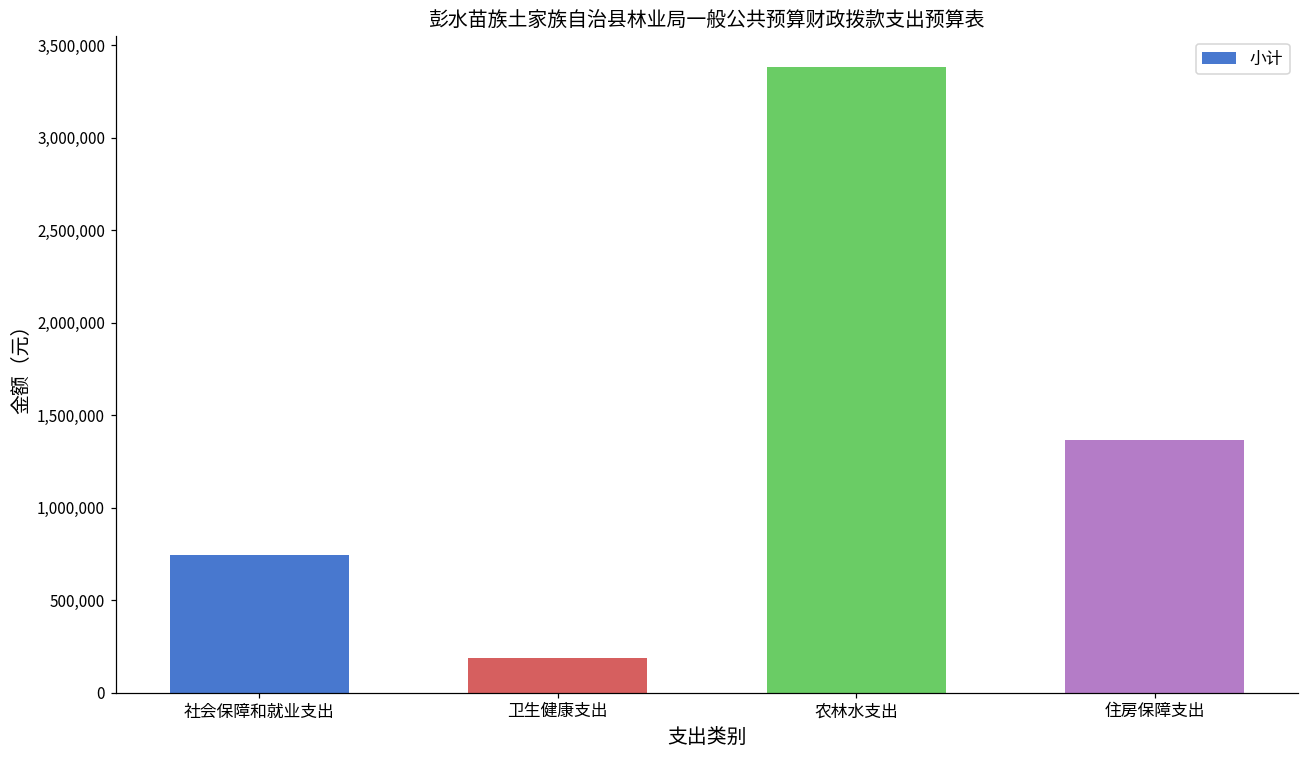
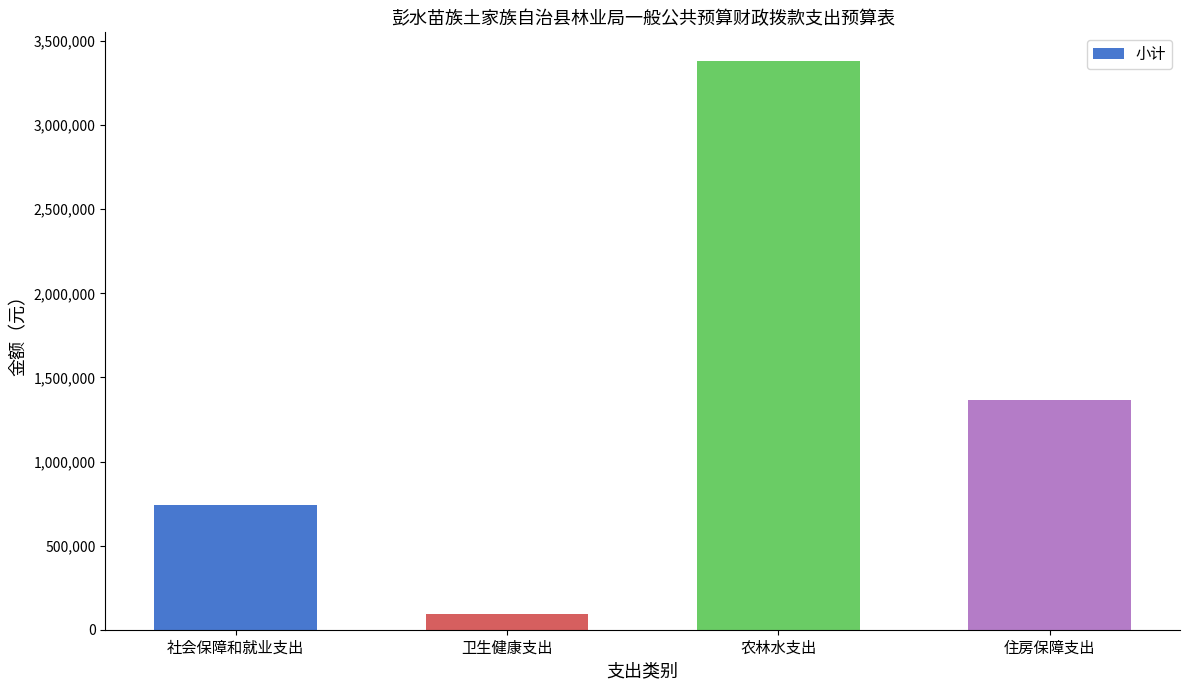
卫生健康支出: 190,000 -> 90,000
